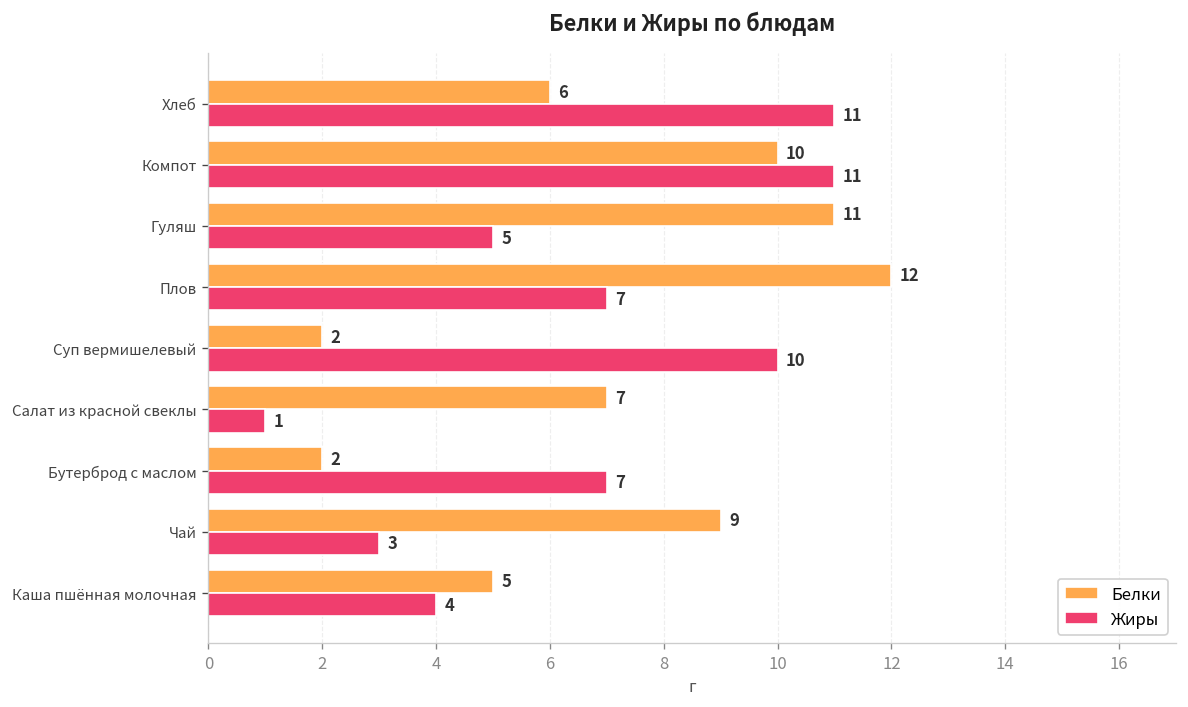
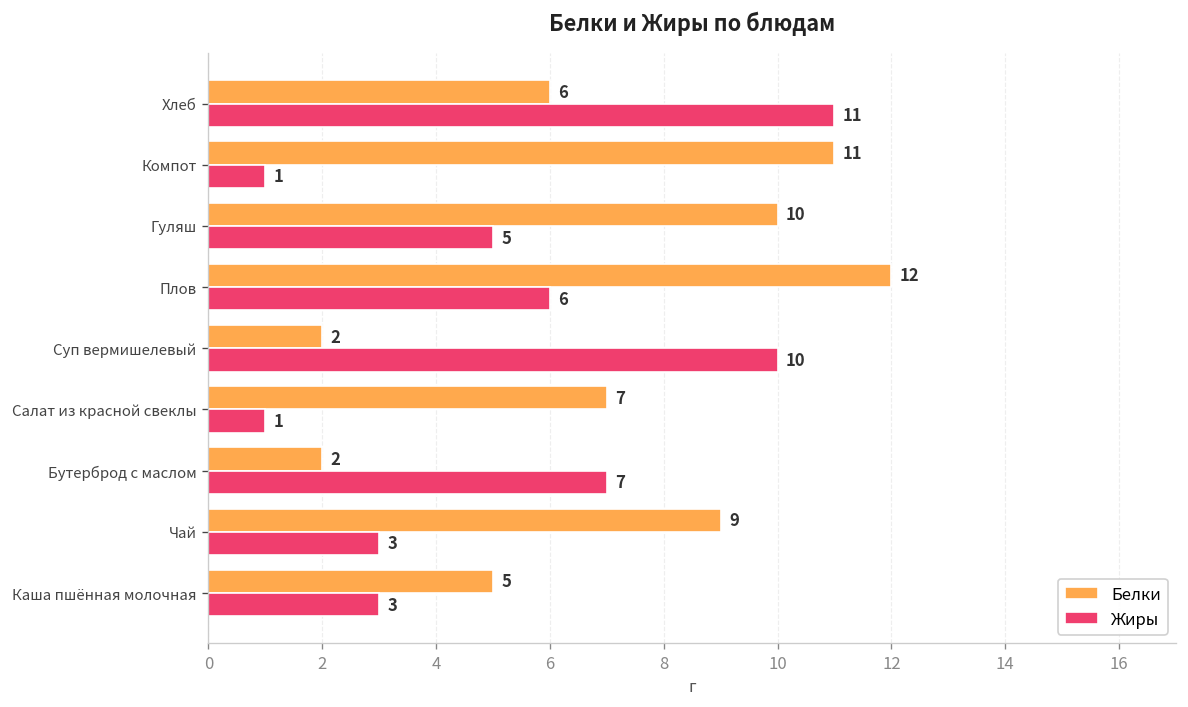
Белки, Компот: 10 -> 11
Жиры, Компот: 11 -> 1
Белки, Гуляш: 11 -> 10
Жиры, Плов: 7 -> 6
Жиры, Каша пшённая молочная: 4 -> 3
